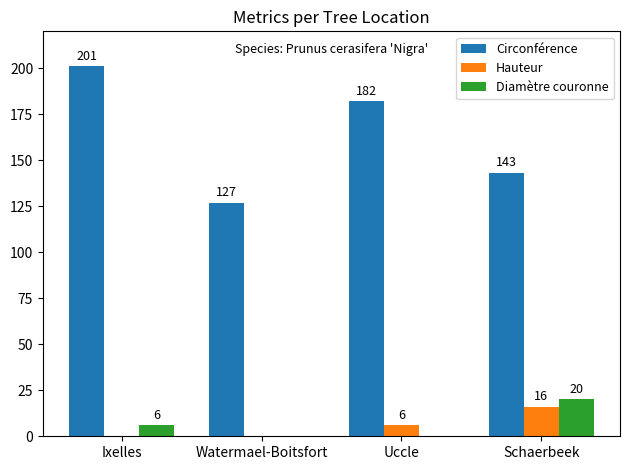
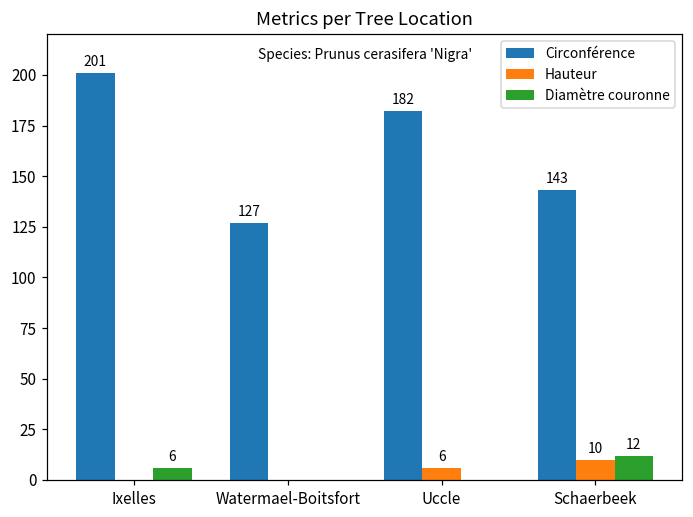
Hauteur, Schaerbeek: 16 -> 10
Diamètre couronne, Schaerbeek: 20 -> 12
